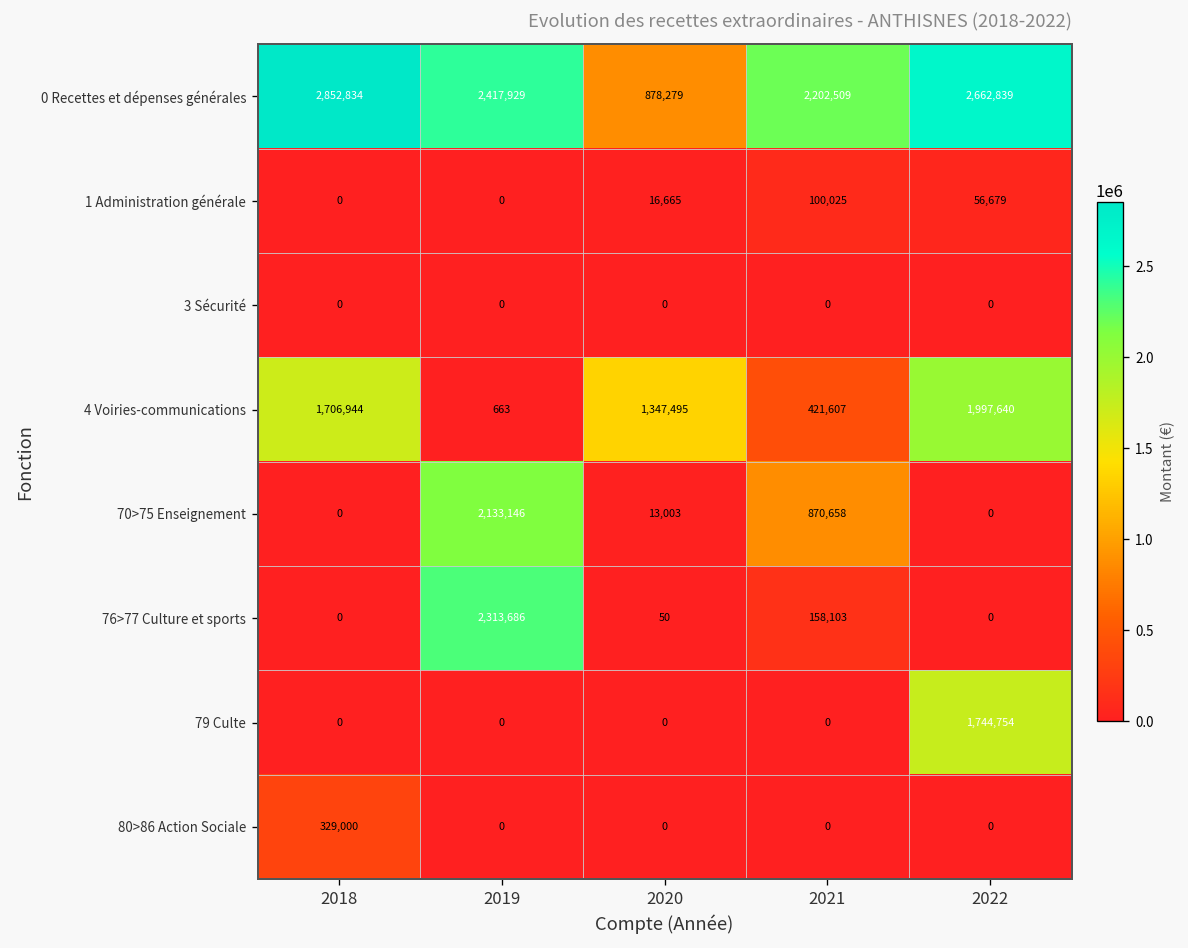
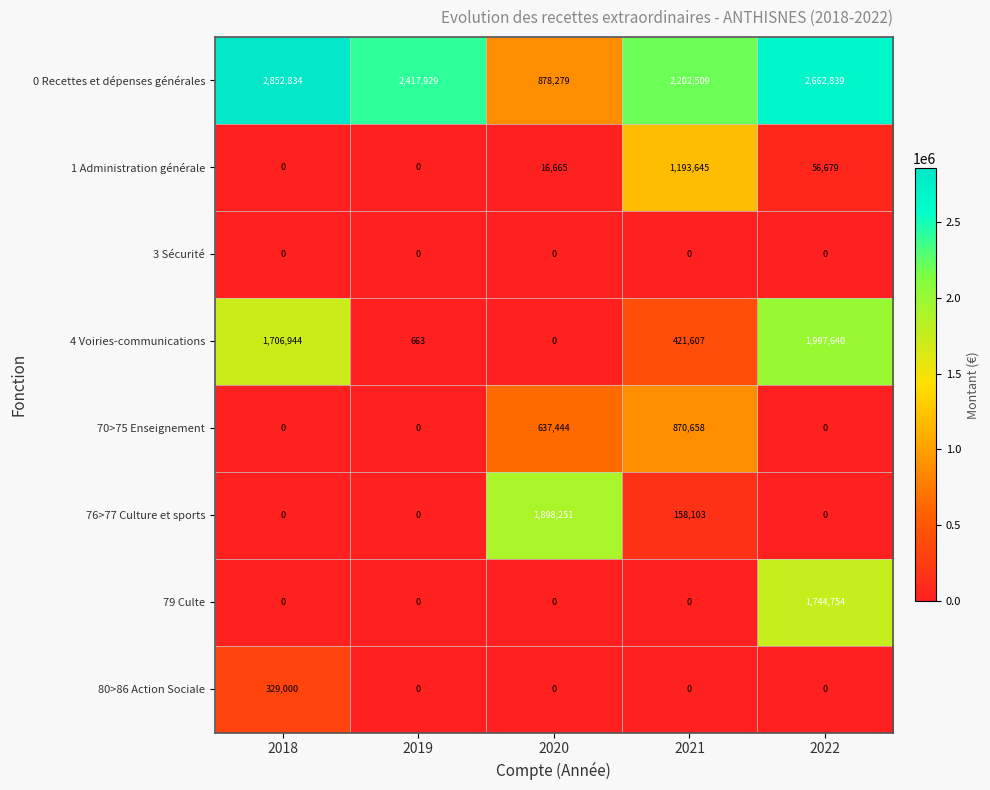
1 Administration générale, 2021: 100,025 -> 1,193,645
4 Voiries-communications, 2020: 1,347,495 -> 0
70>75 Enseignement, 2019: 2,133,146 -> 0
70>75 Enseignement, 2020: 13,003 -> 637,444
76>77 Culture et sports, 2019: 2,313,686 -> 0
76>77 Culture et sports, 2020: 50 -> 1,898,251
